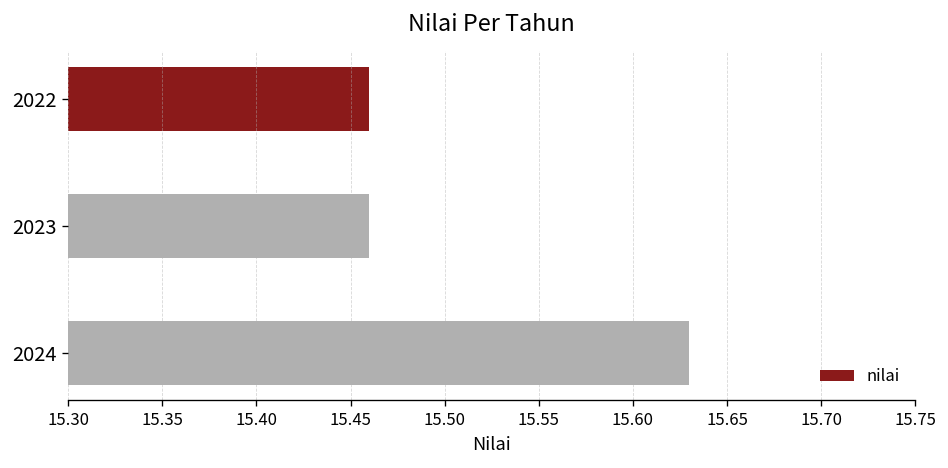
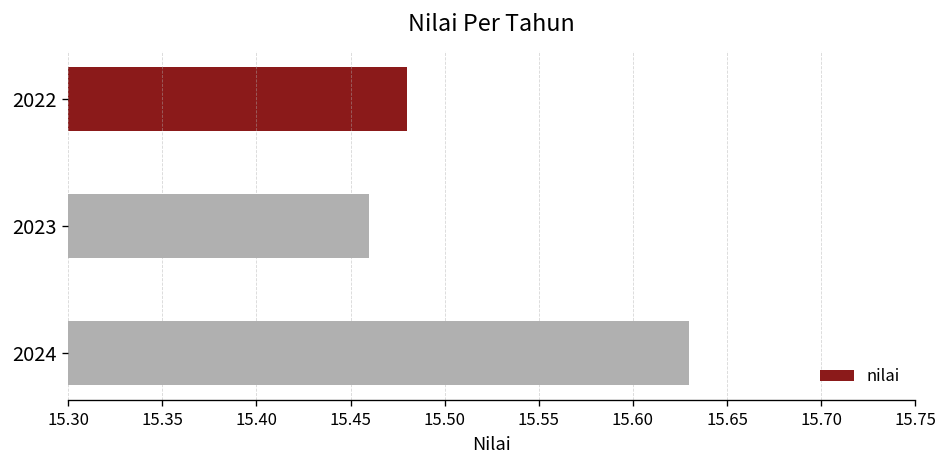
2022: 15.46 -> 15.48
